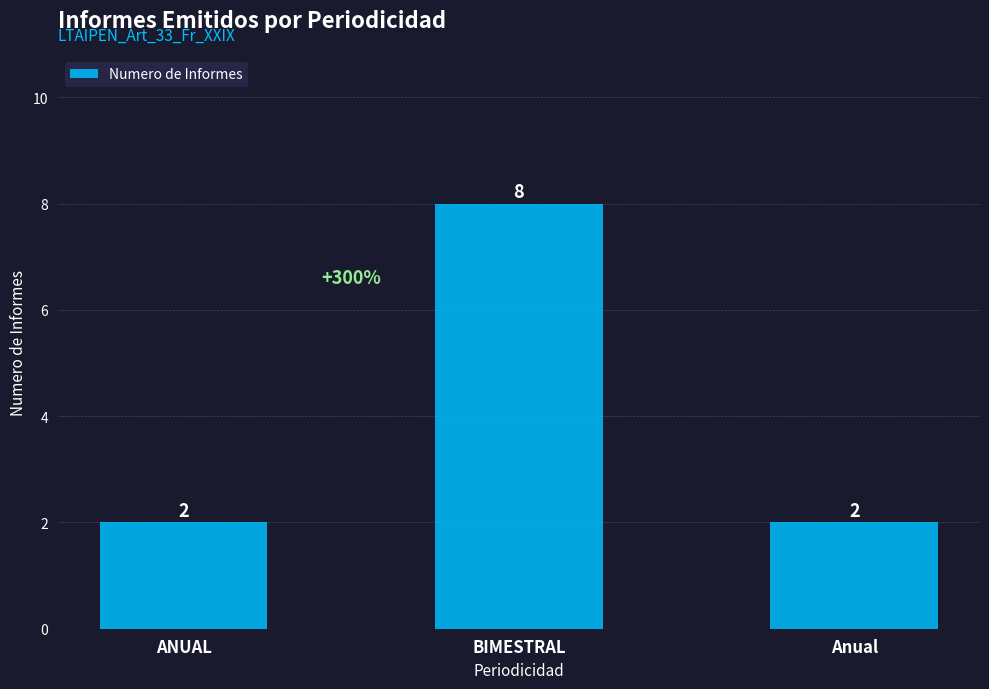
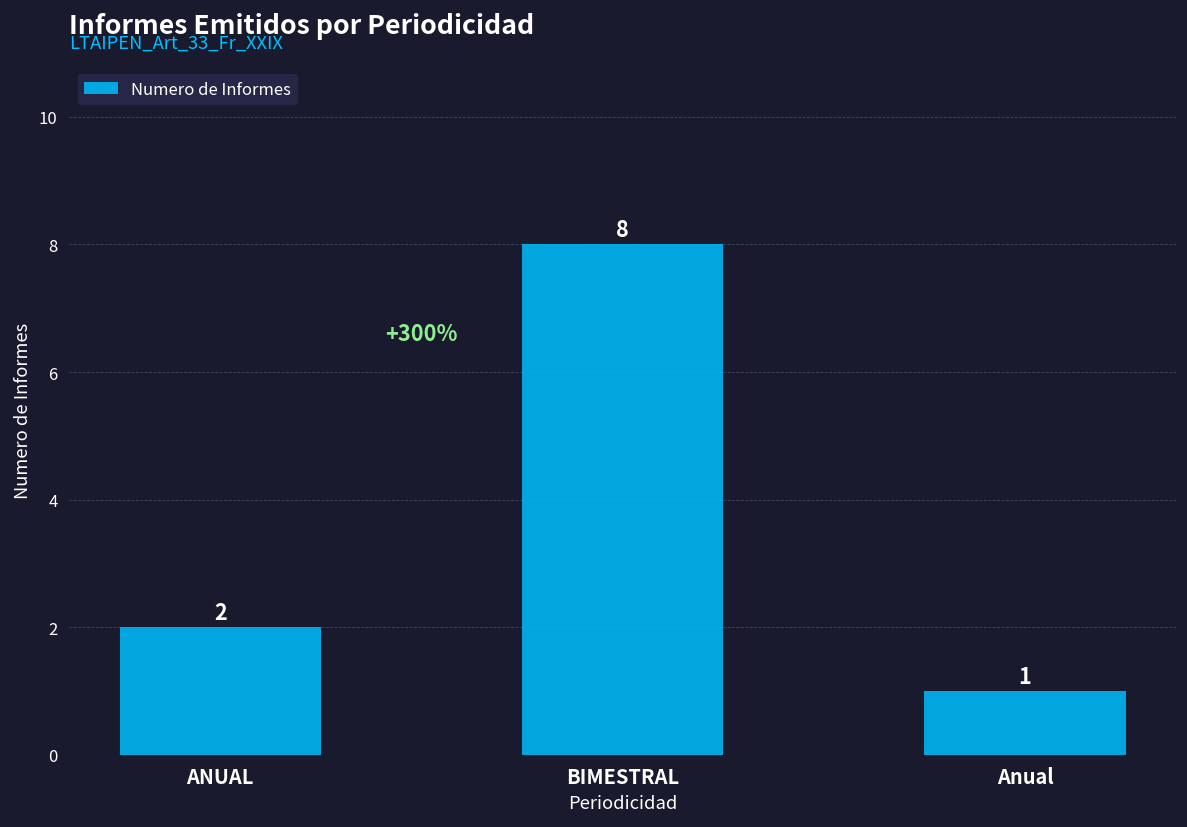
Anual: 2 -> 1
